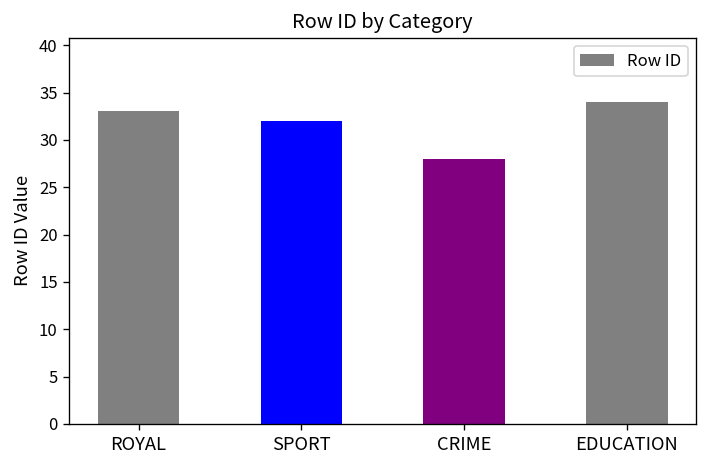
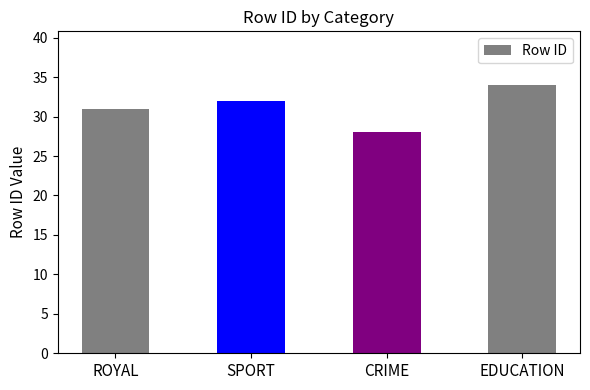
ROYAL: 33 -> 31
